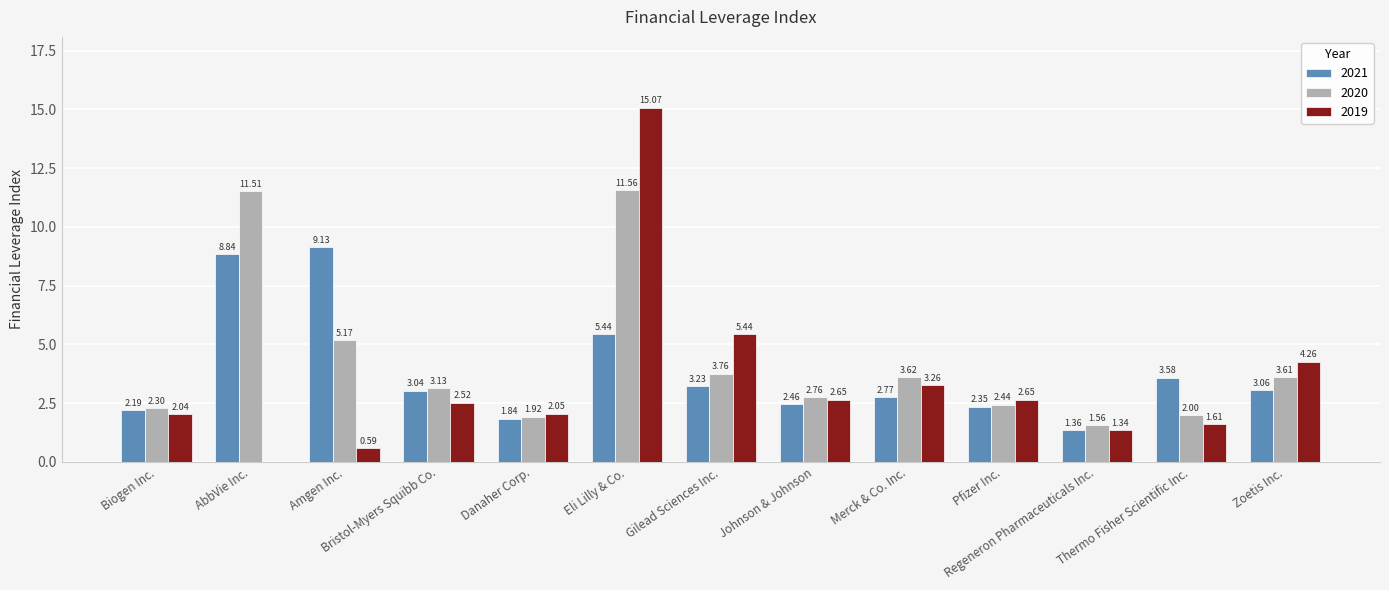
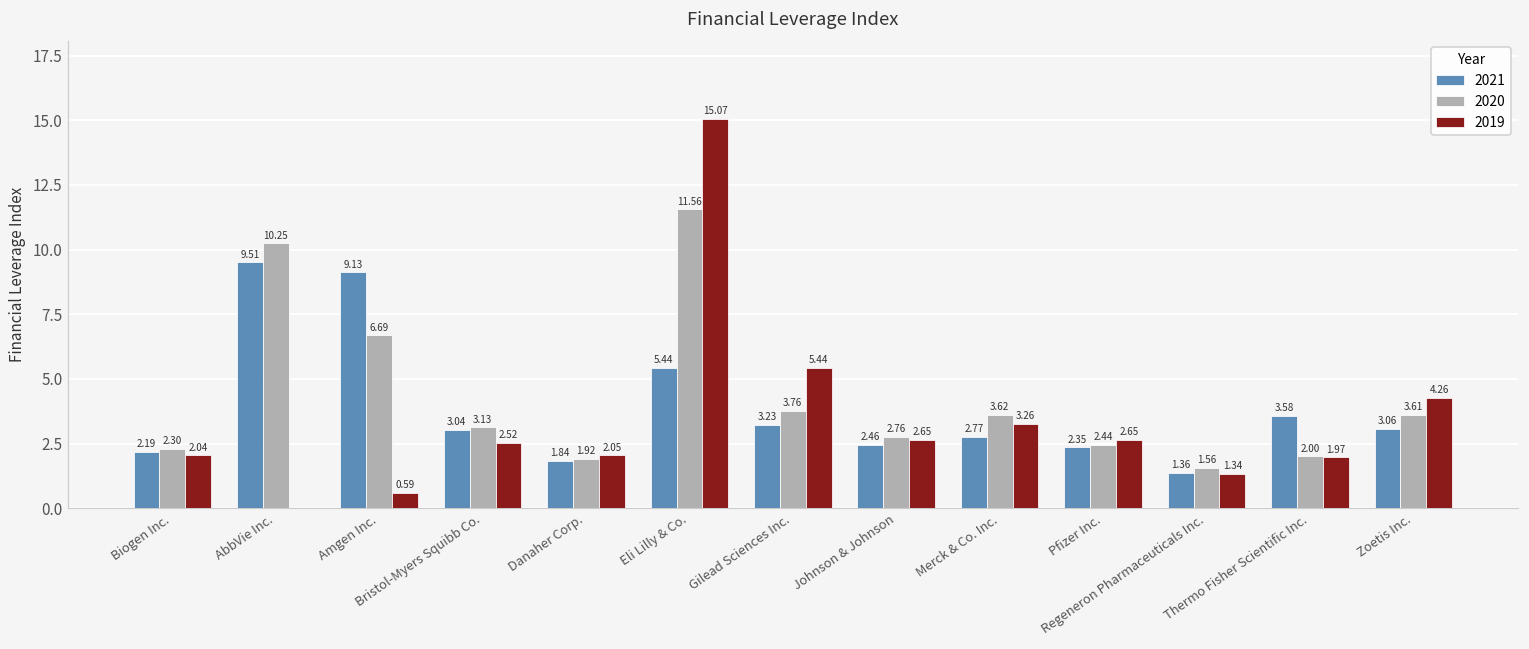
2021, AbbVie Inc.: 8.84 -> 9.51
2020, AbbVie Inc.: 11.51 -> 10.25
2020, Amgen Inc.: 5.17 -> 6.69
2019, Thermo Fisher Scientific Inc.: 1.61 -> 1.97
